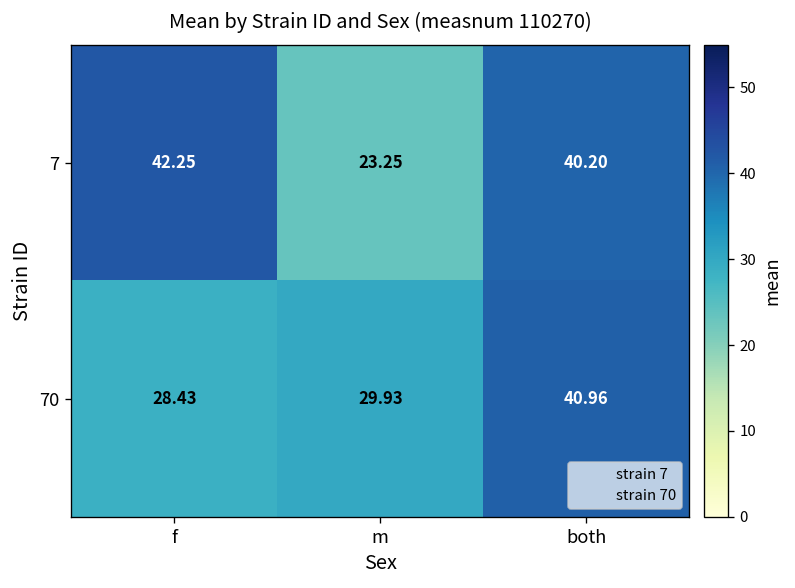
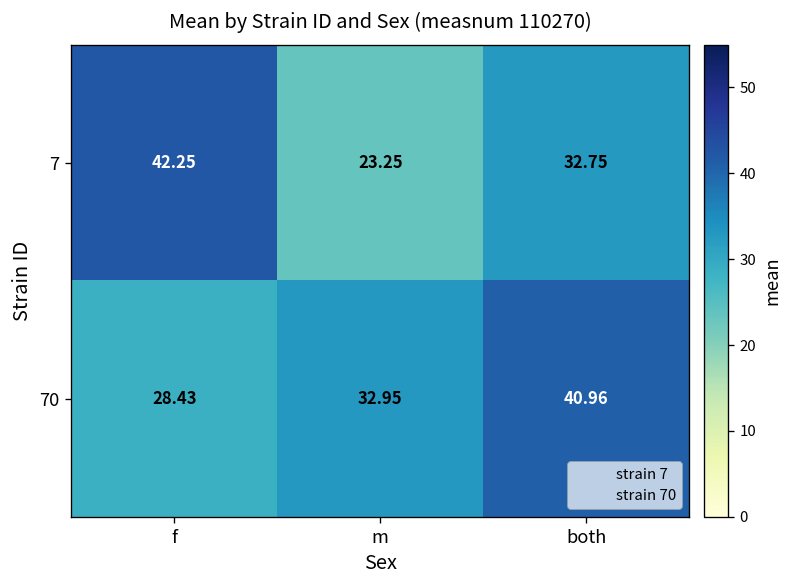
7, both: 40.20 -> 32.75
70, m: 29.93 -> 32.95
